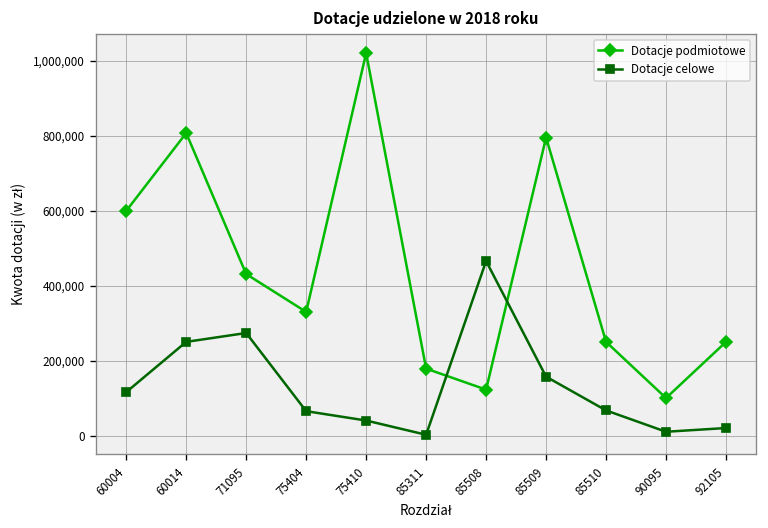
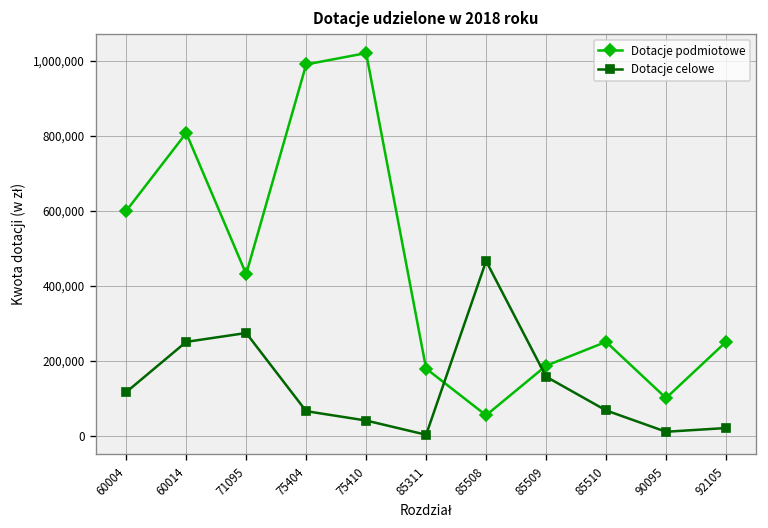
Dotacje podmiotowe, 75404: 330,000 -> 990,000
Dotacje podmiotowe, 85508: 120,000 -> 50,000
Dotacje podmiotowe, 85509: 800,000 -> 190,000
